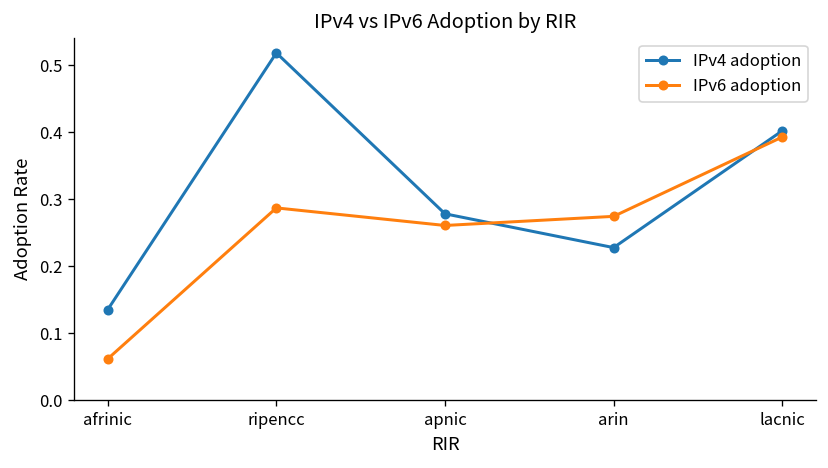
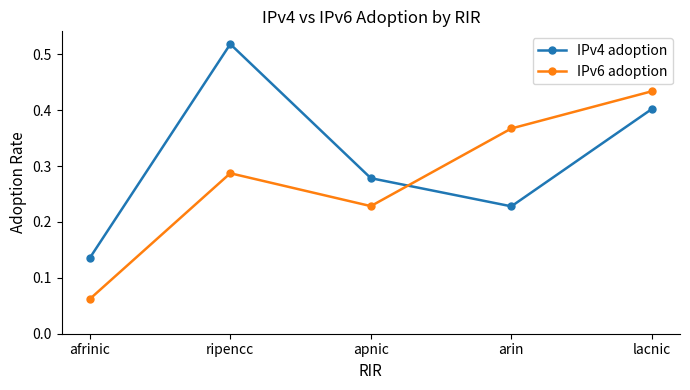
IPv6 adoption, apnic: 0.26 -> 0.23
IPv6 adoption, arin: 0.27 -> 0.37
IPv6 adoption, lacnic: 0.39 -> 0.43
